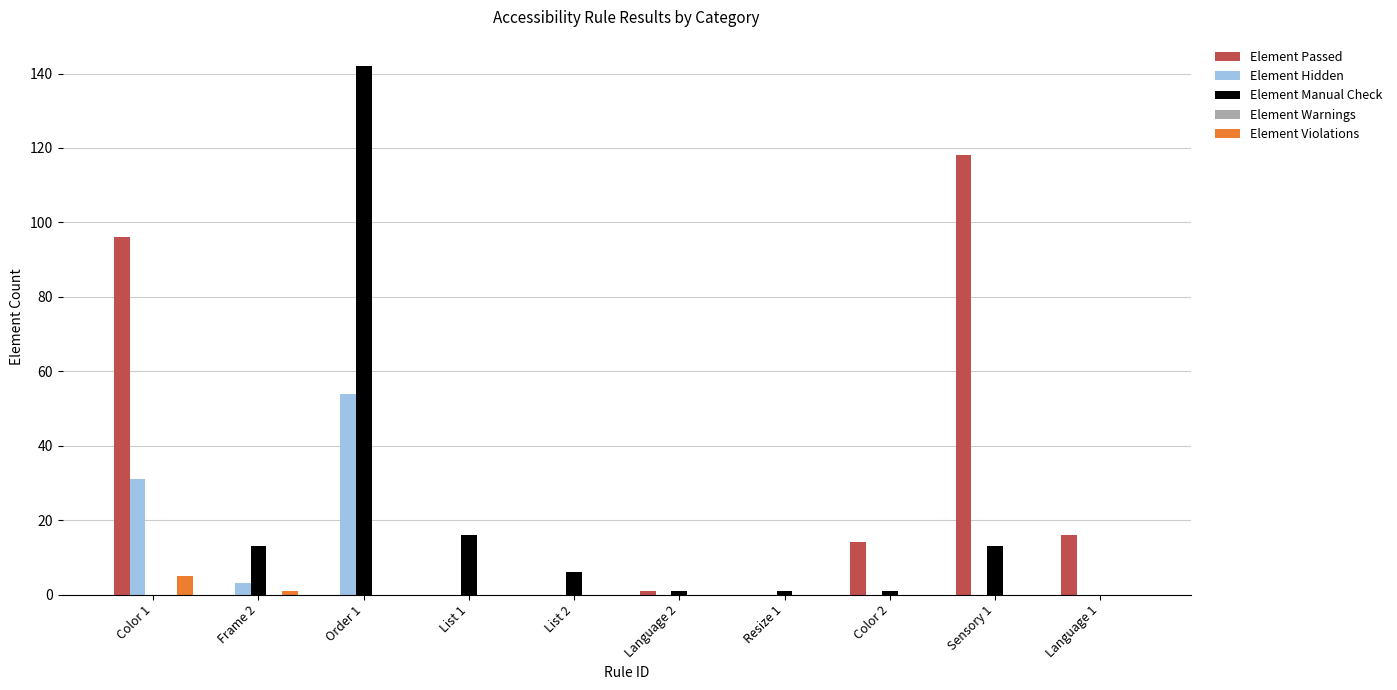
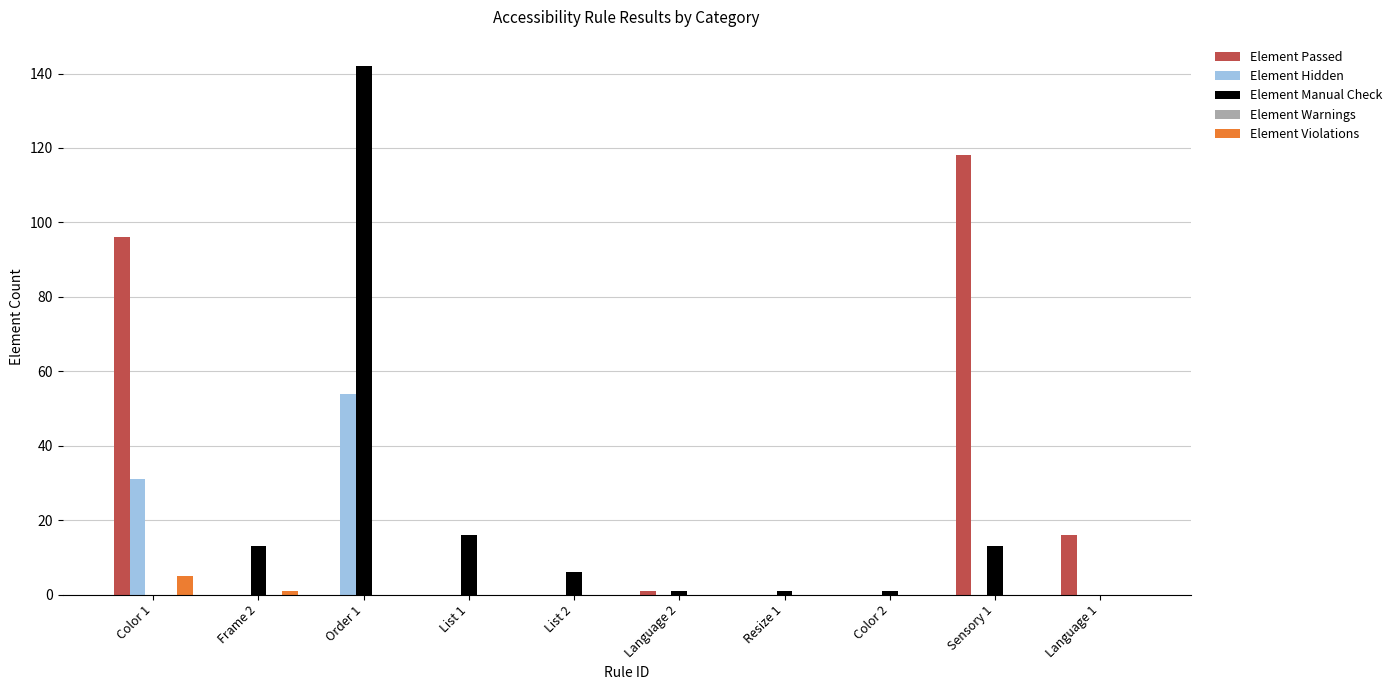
Element Hidden, Frame 2: 3 -> 0
Element Passed, Color 2: 14 -> 0
